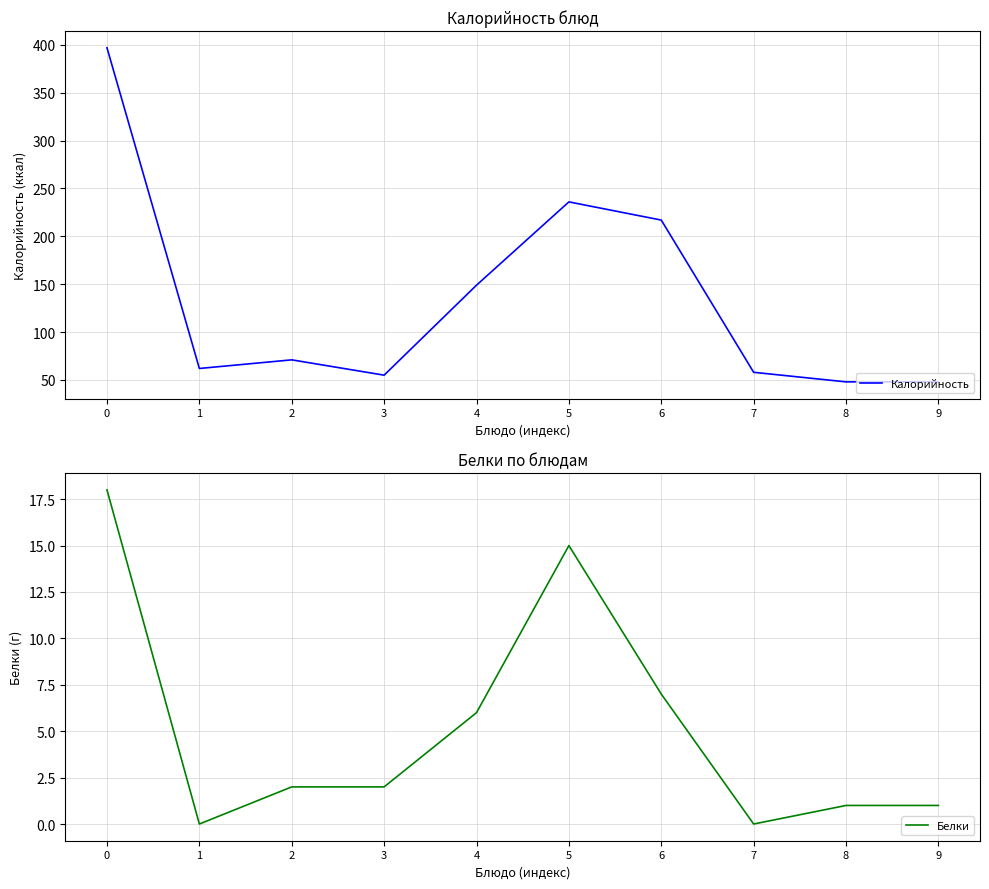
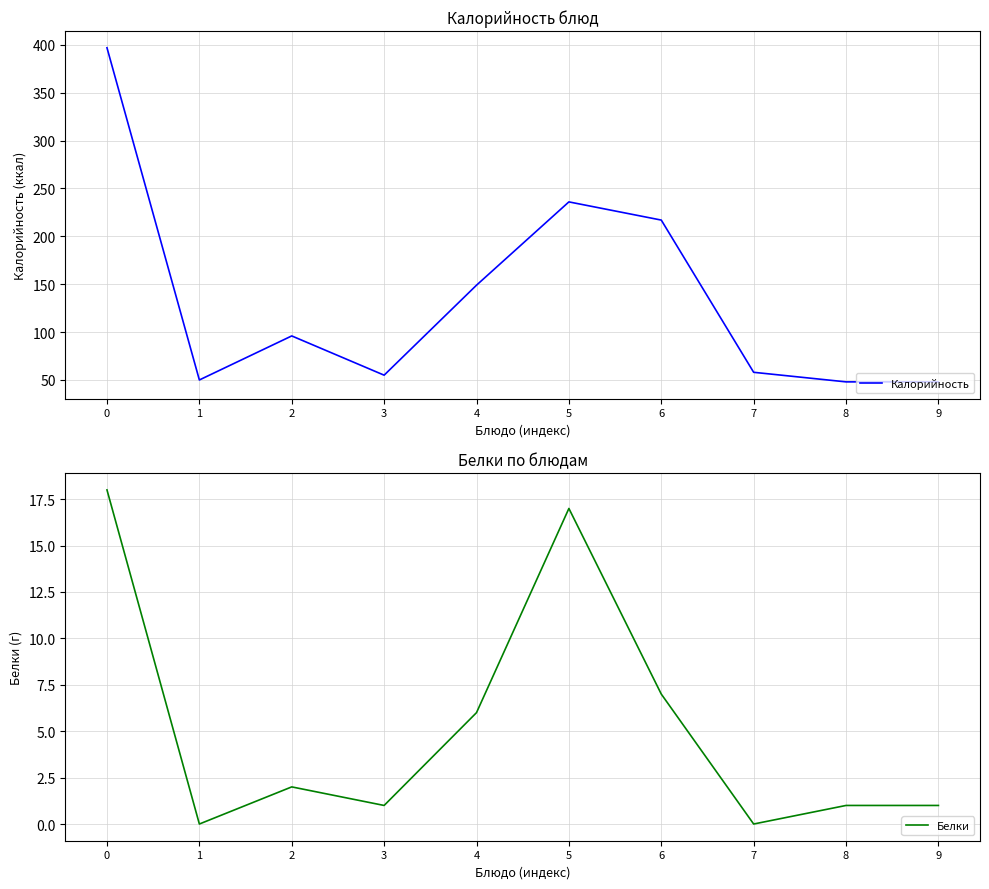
Калорийность блюд, 1: 60 -> 50
Калорийность блюд, 2: 70 -> 100
Белки по блюдам, 3: 2 -> 1
Белки по блюдам, 5: 15 -> 17
